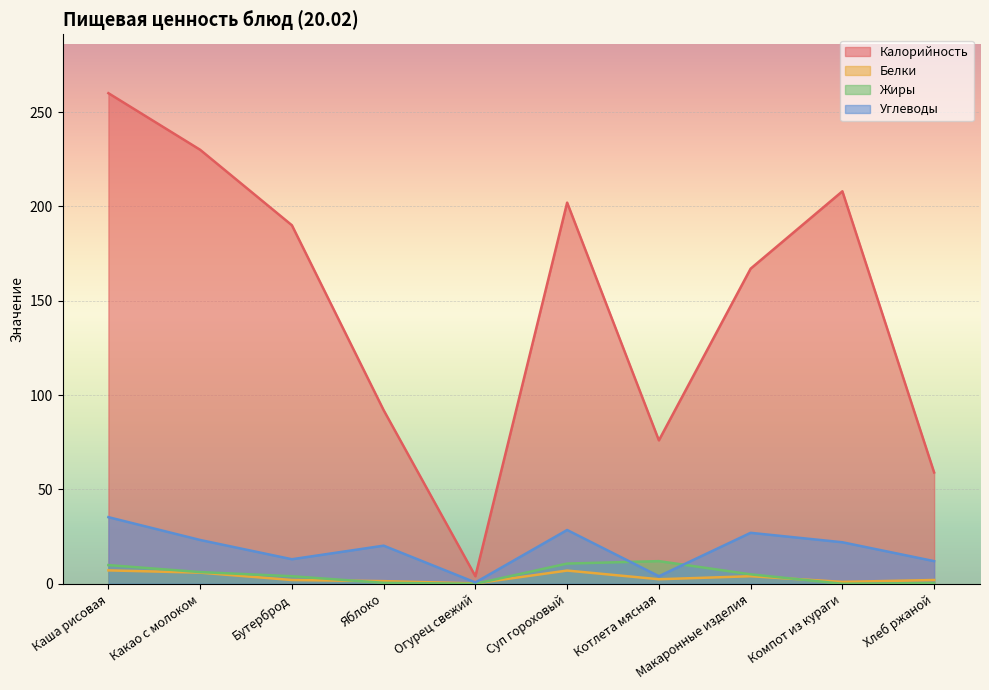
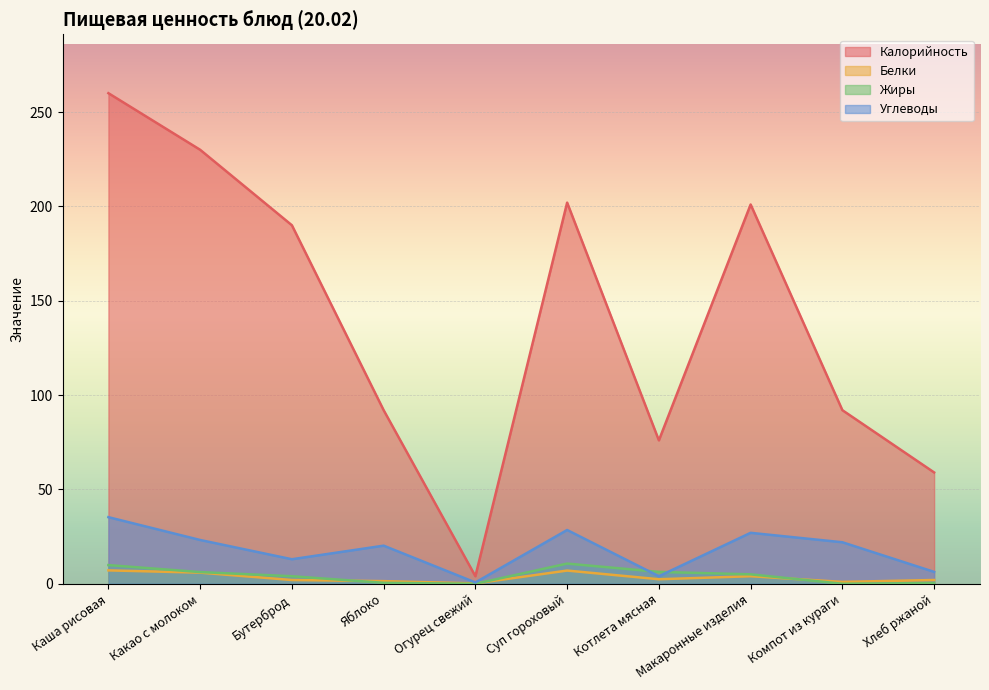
Жиры, Котлета мясная: 12 -> 6
Калорийность, Макаронные изделия: 167 -> 201
Калорийность, Компот из кураги: 208 -> 92
Углеводы, Хлеб ржаной: 12 -> 6
